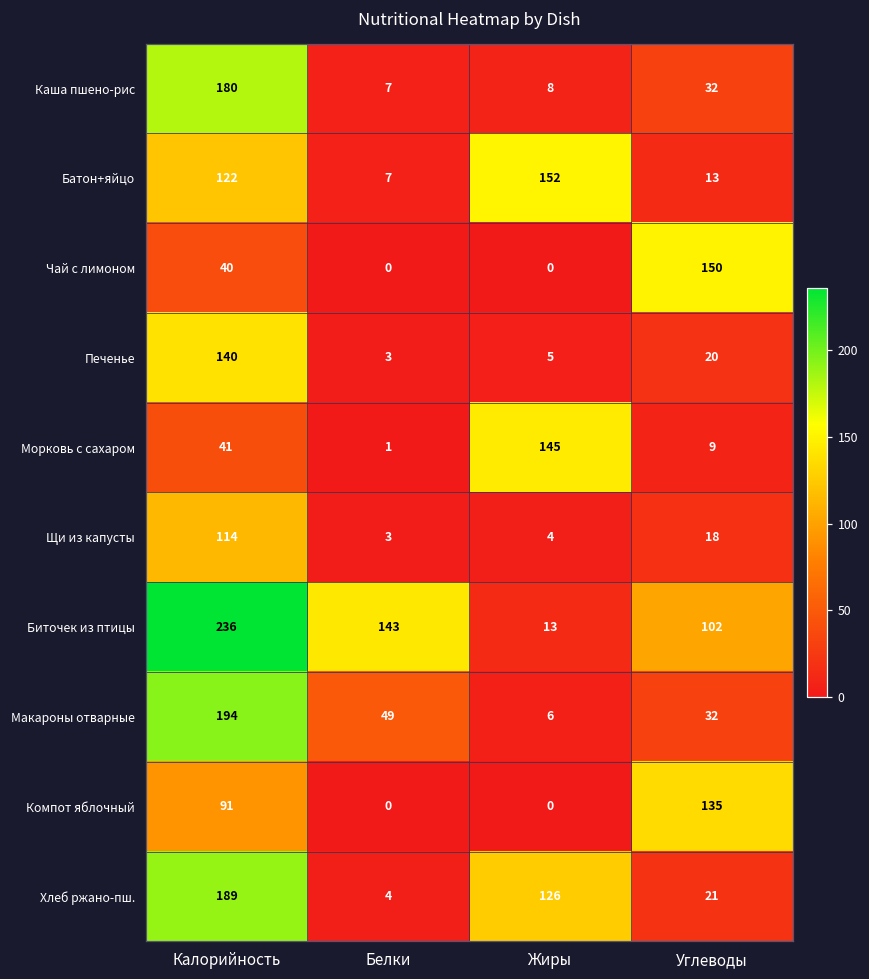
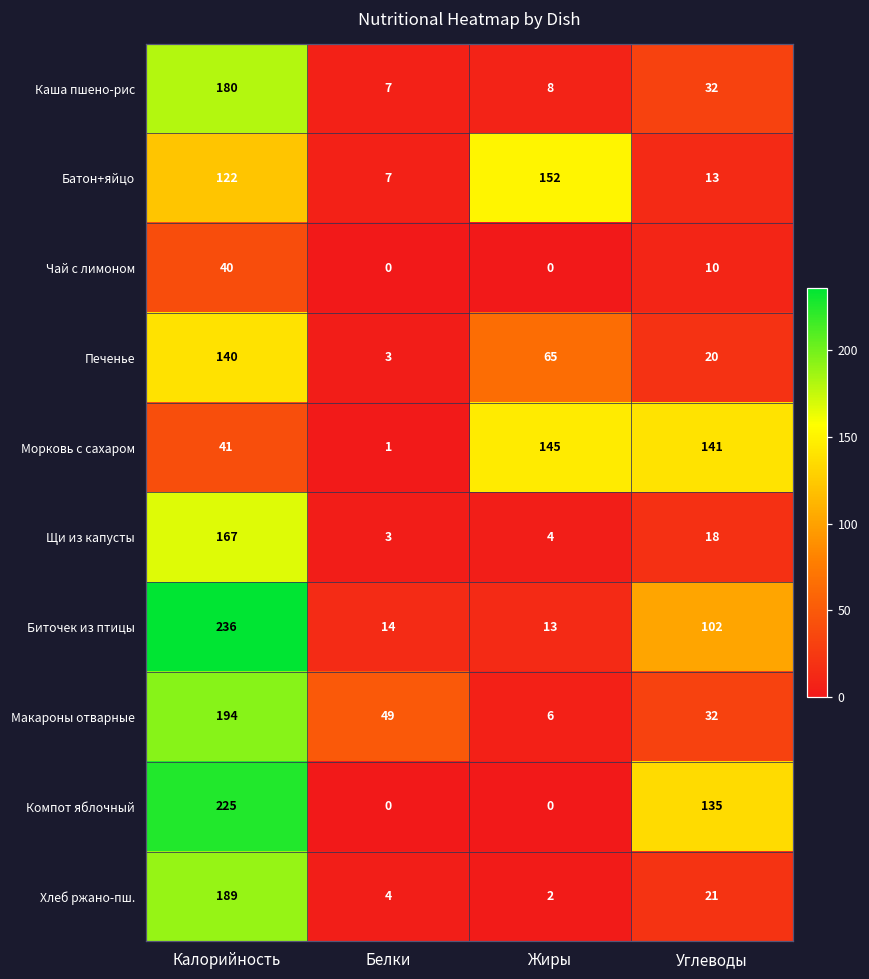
Чай с лимоном, Углеводы: 150 -> 10
Печенье, Жиры: 5 -> 65
Морковь с сахаром, Углеводы: 9 -> 141
Щи из капусты, Калорийность: 114 -> 167
Биточек из птицы, Белки: 143 -> 14
Компот яблочный, Калорийность: 91 -> 225
Хлеб ржано-пш., Жиры: 126 -> 2
